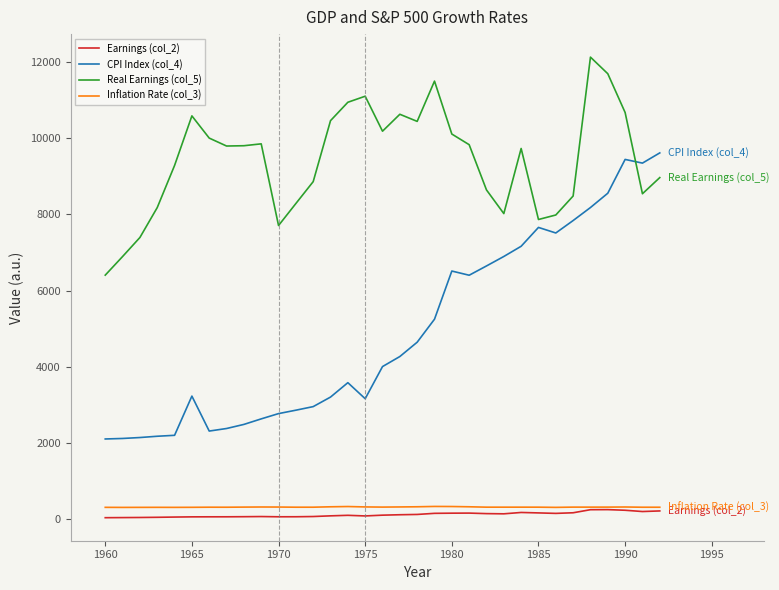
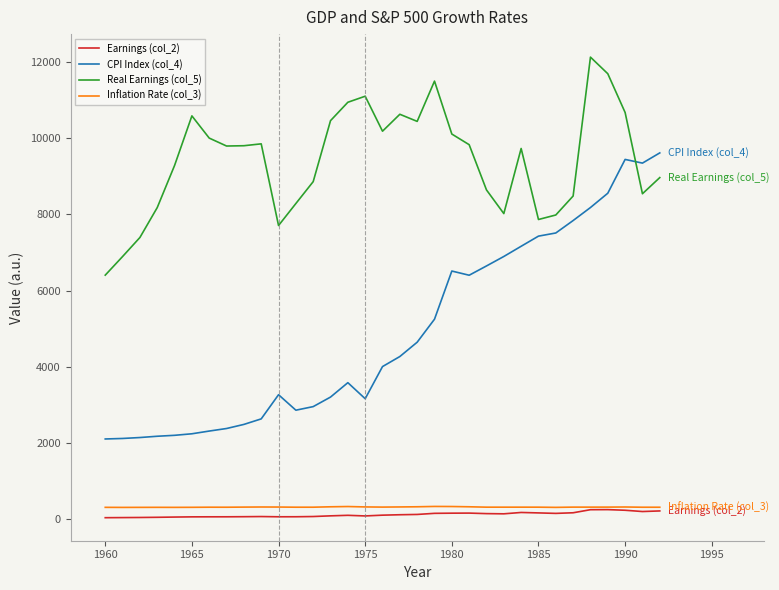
CPI Index (col_4), 1965: 3200 -> 2200
CPI Index (col_4), 1970: 2800 -> 3300
CPI Index (col_4), 1985: 7700 -> 7400
